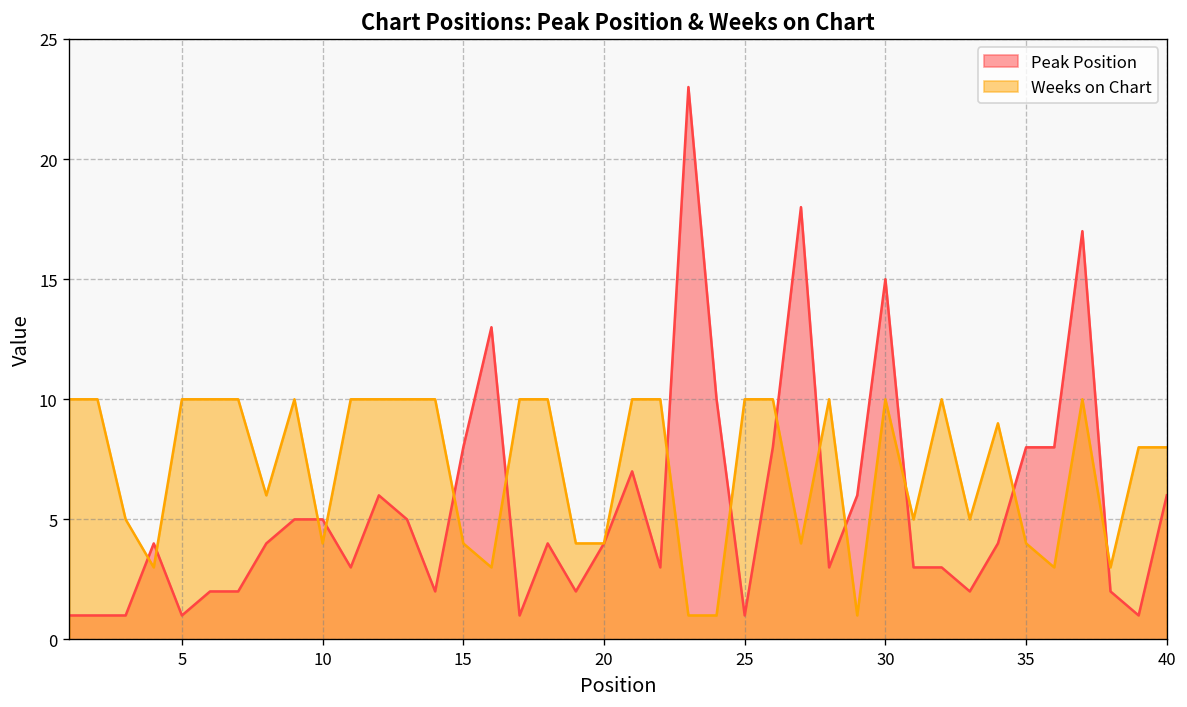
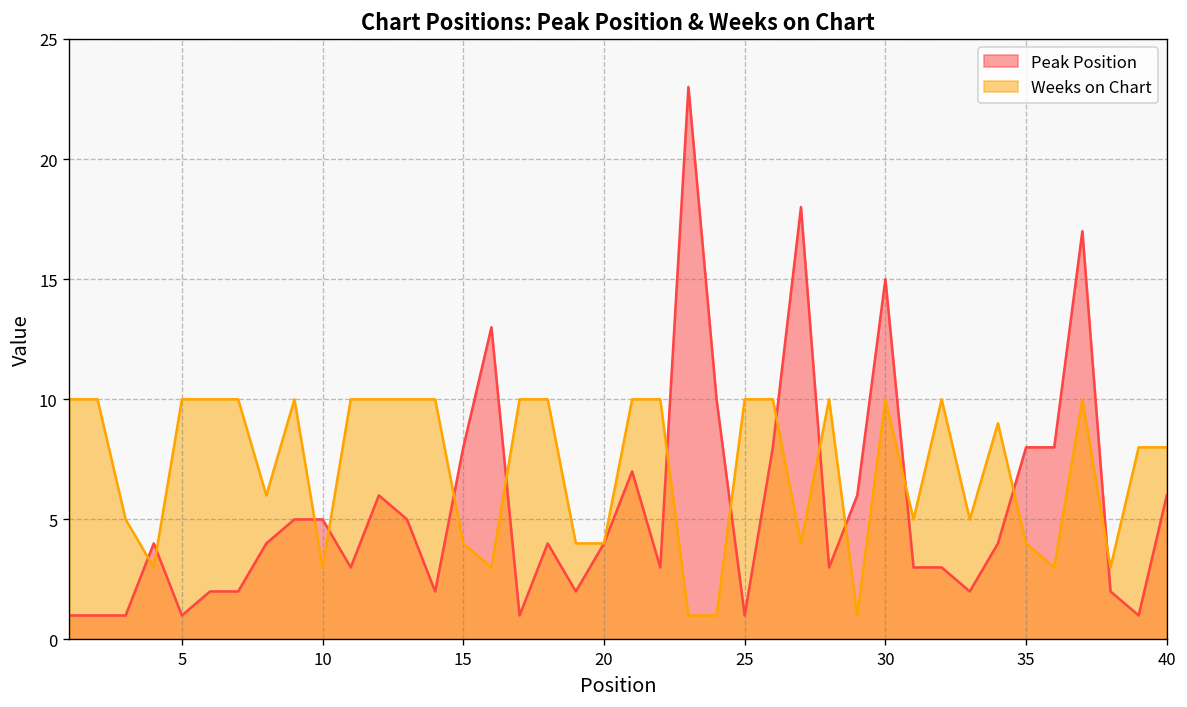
Weeks on Chart, 10: 4 -> 3
